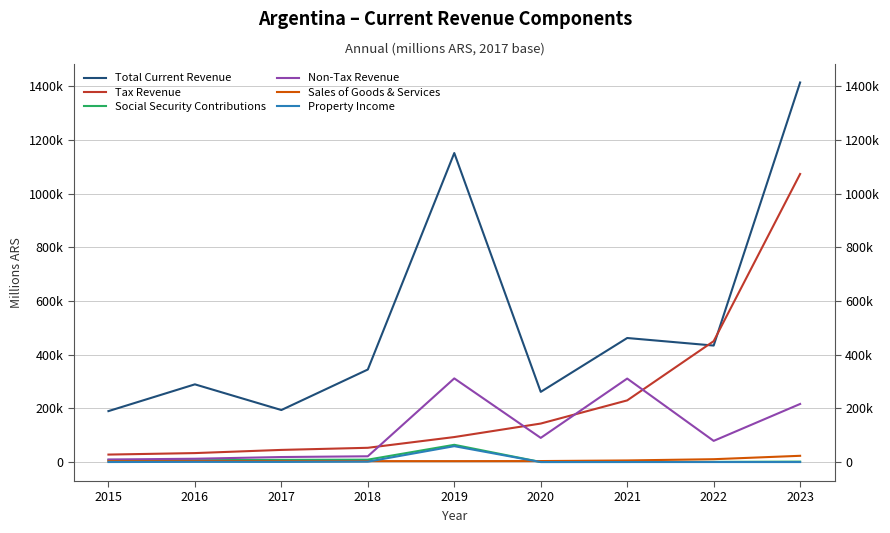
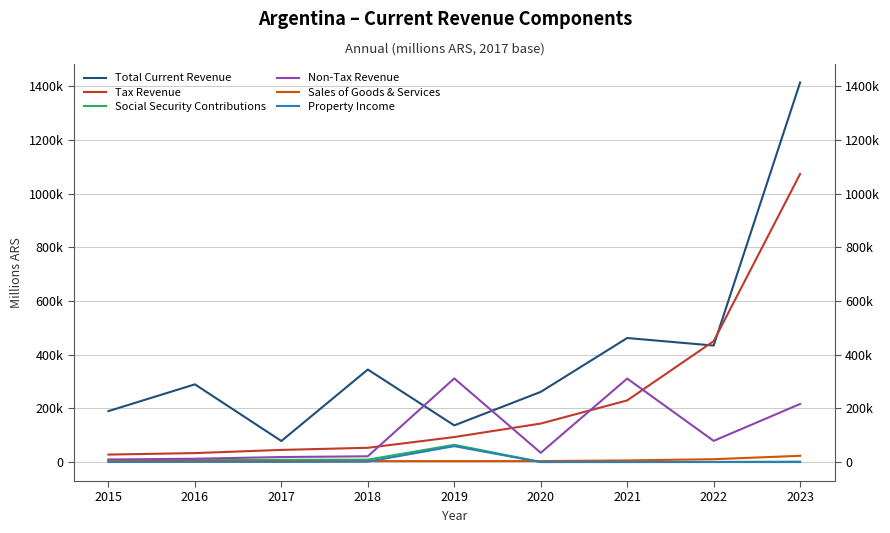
Total Current Revenue, 2017: 190000 -> 80000
Total Current Revenue, 2019: 1150000 -> 140000
Non-Tax Revenue, 2020: 90000 -> 30000
